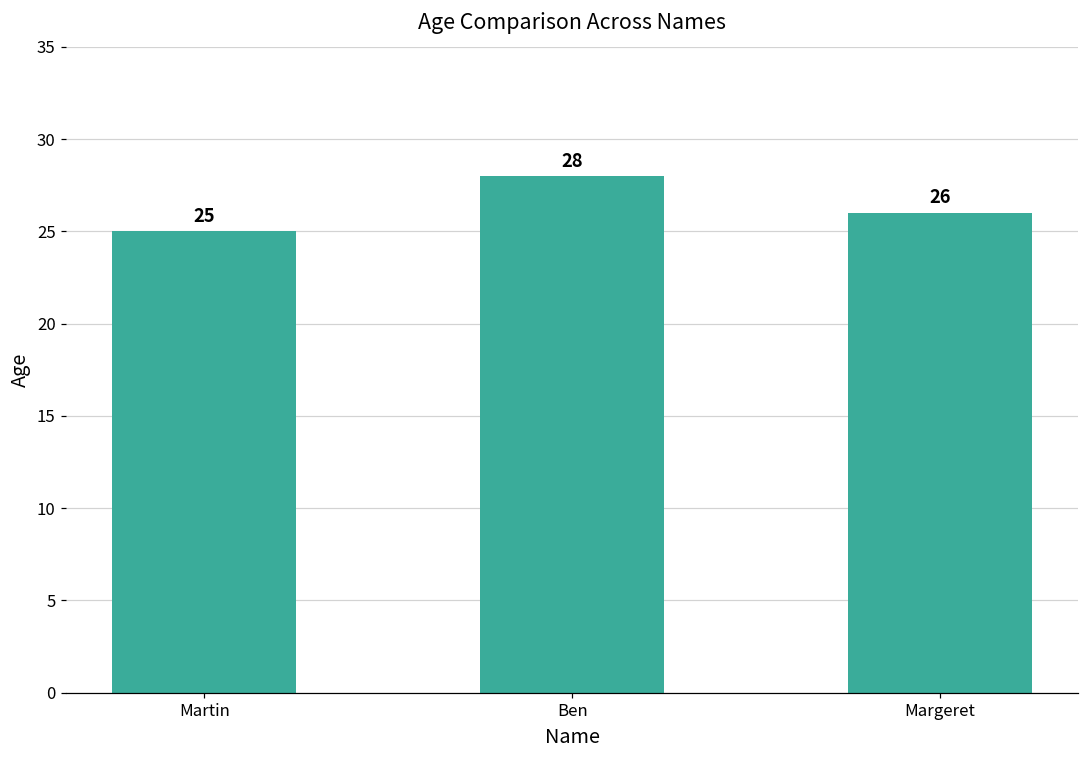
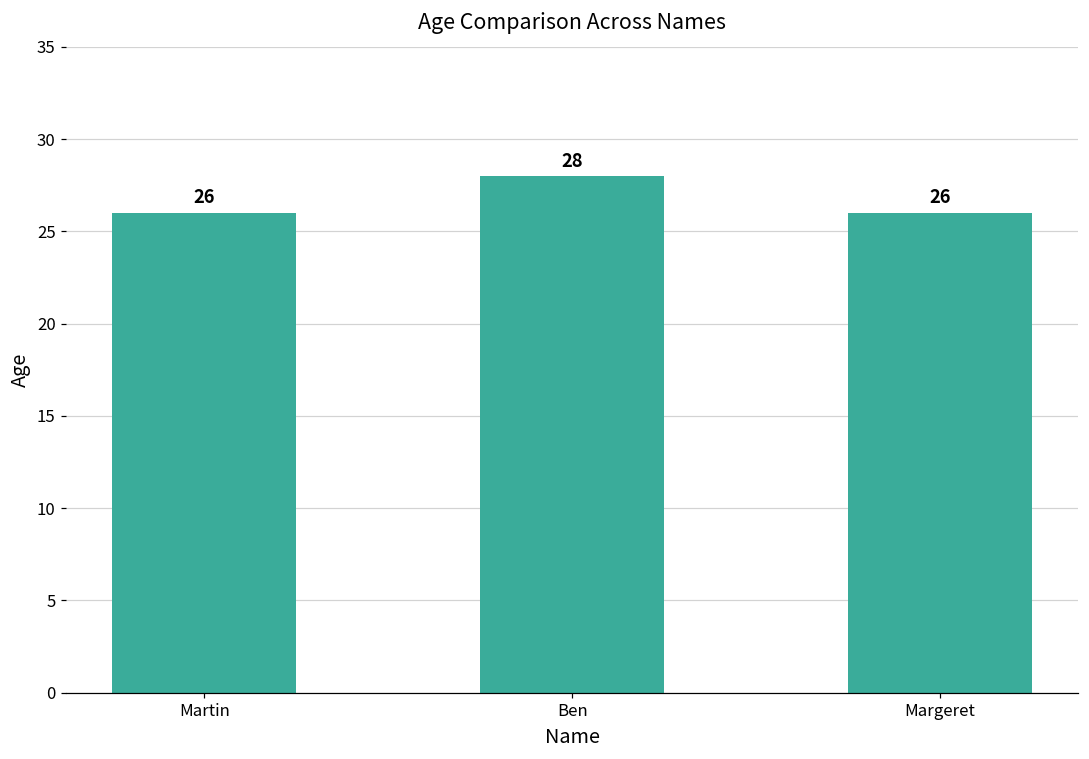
Martin: 25 -> 26
